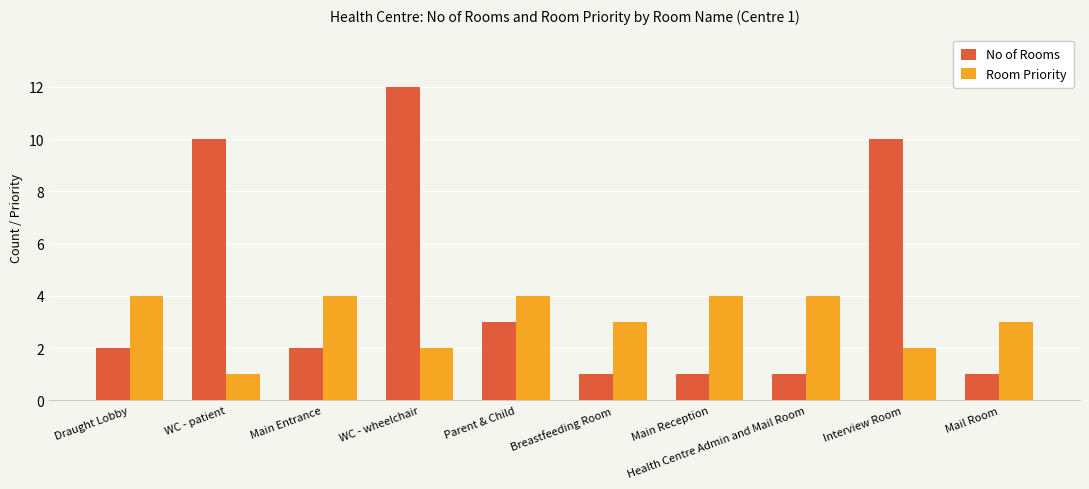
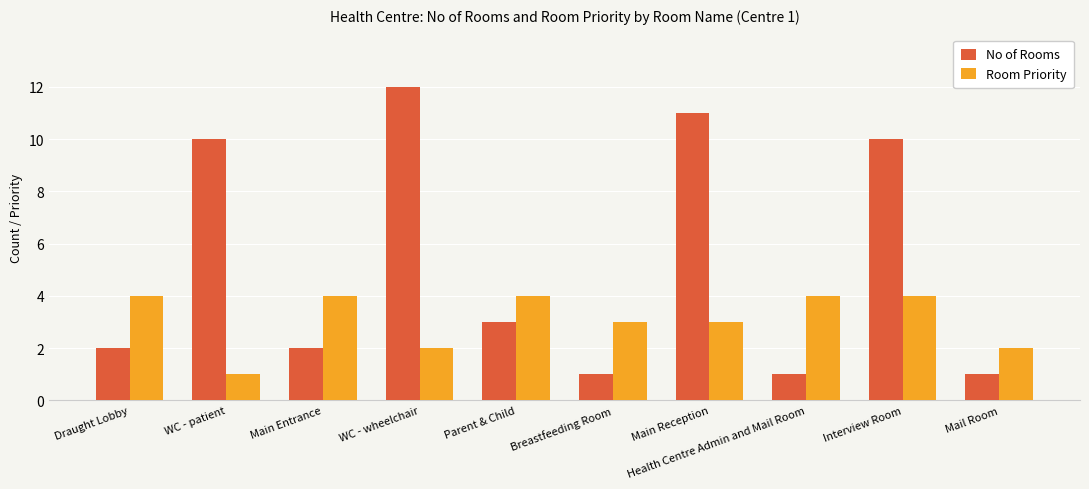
No of Rooms, Main Reception: 1 -> 11
Room Priority, Main Reception: 4 -> 3
Room Priority, Interview Room: 2 -> 4
Room Priority, Mail Room: 3 -> 2
